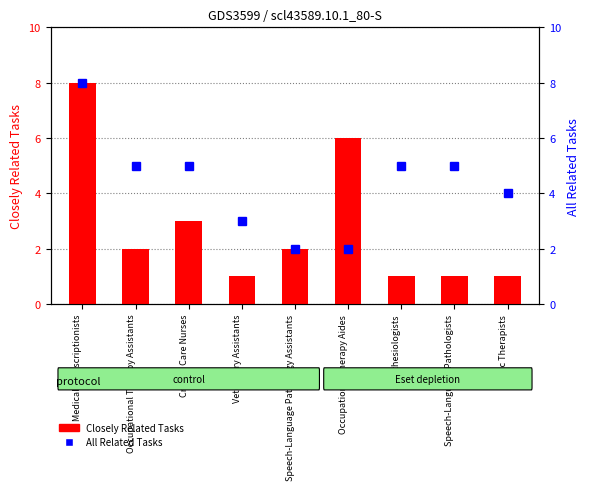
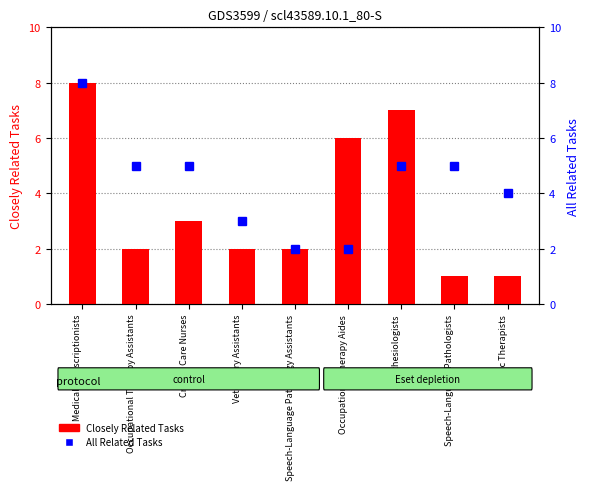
Closely Related Tasks, Veterinary Assistants: 1 -> 2
Closely Related Tasks, Anesthesiologists: 1 -> 7
